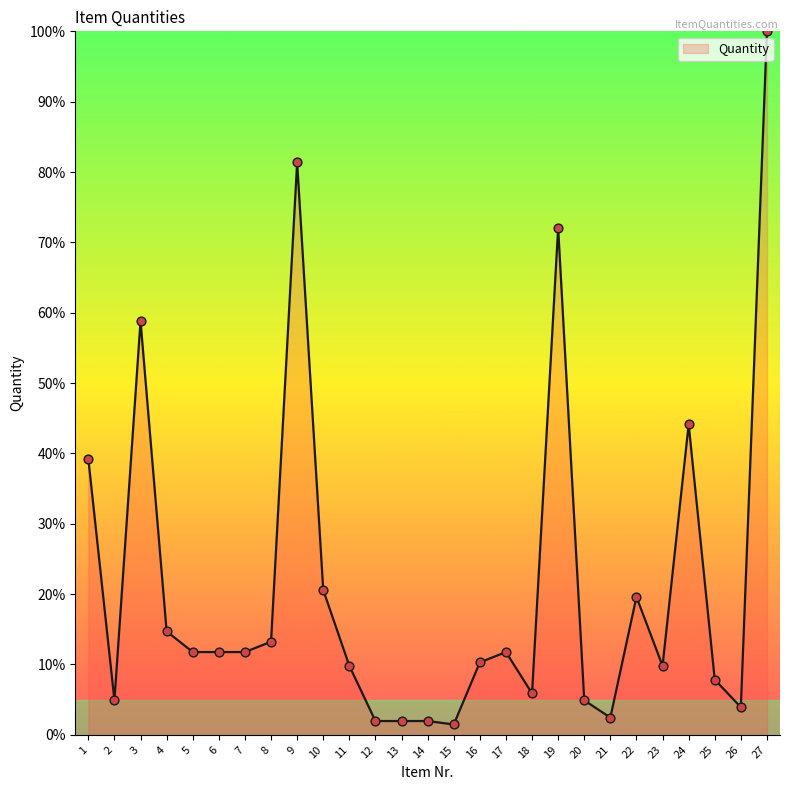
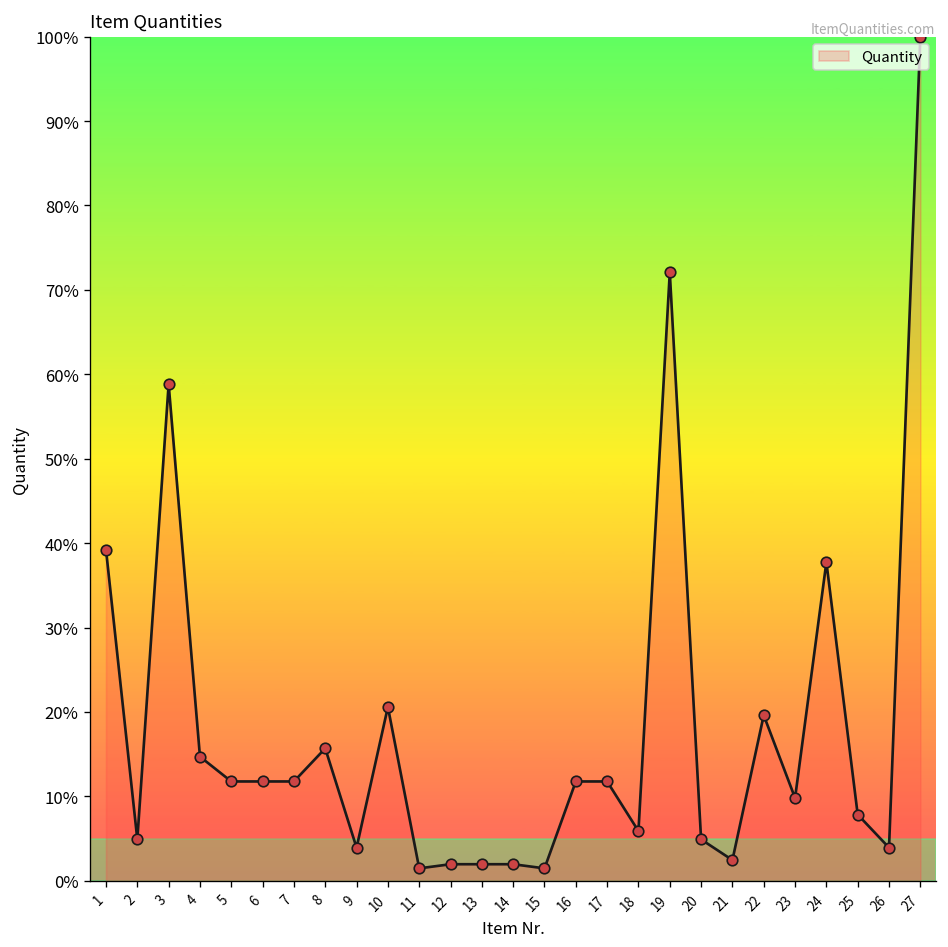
8: 13% -> 16%
9: 81% -> 4%
11: 10% -> 1%
16: 10% -> 12%
24: 44% -> 38%
